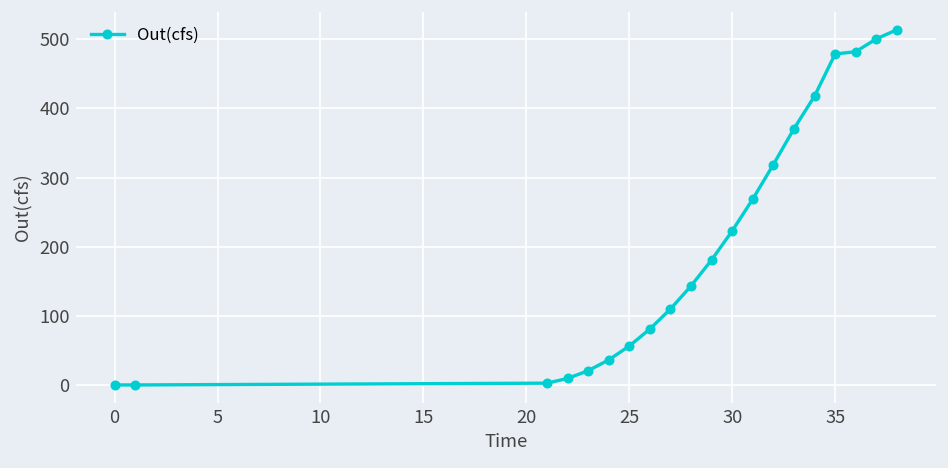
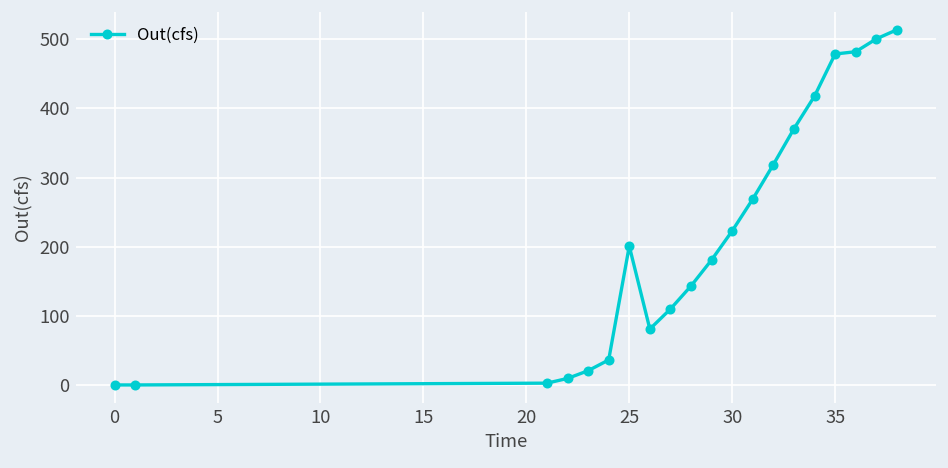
25: 60 -> 200
